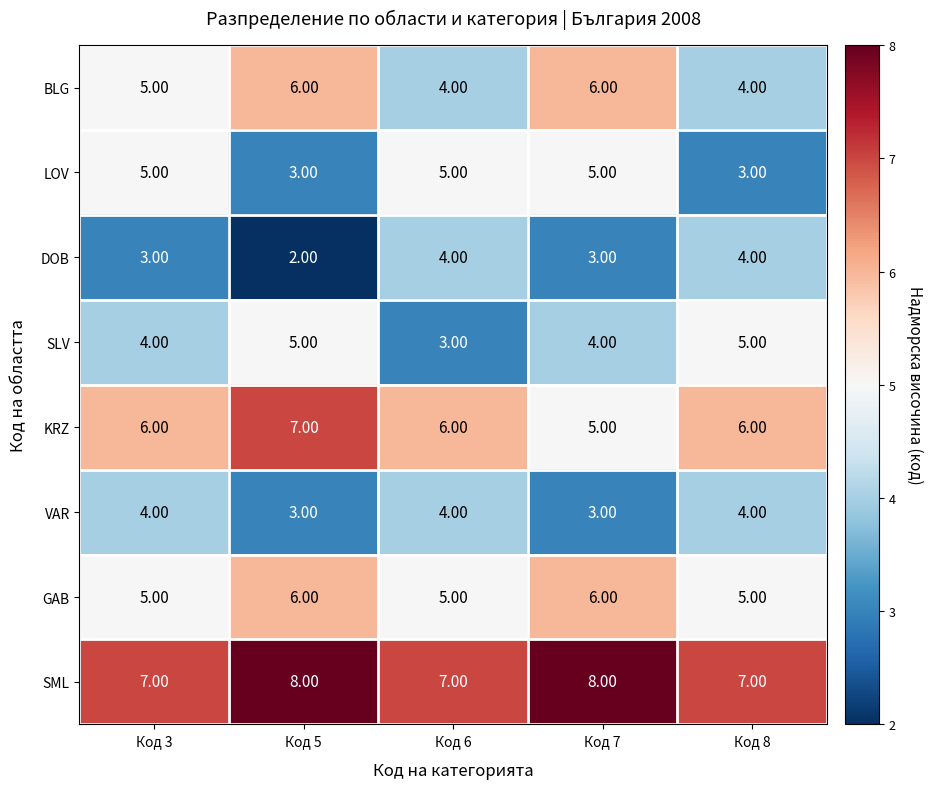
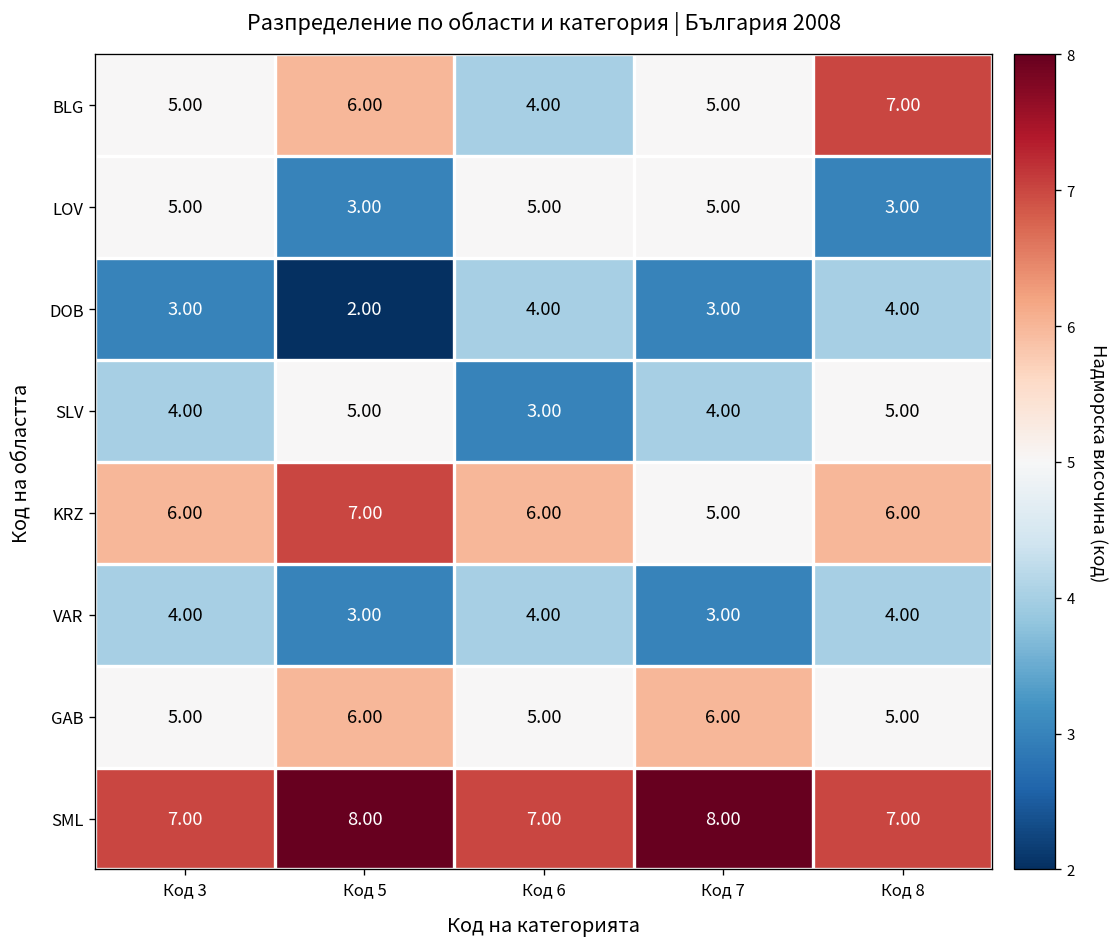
BLG, Код 7: 6.00 -> 5.00
BLG, Код 8: 4.00 -> 7.00
